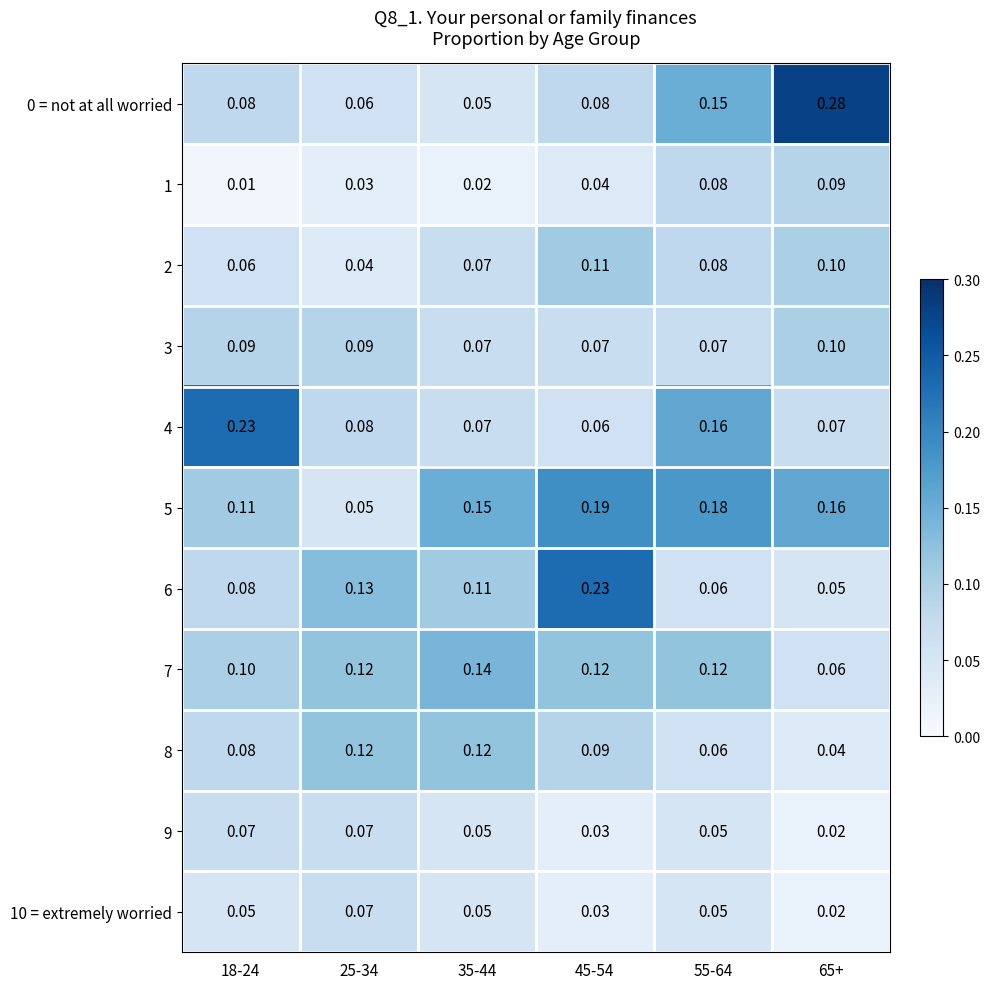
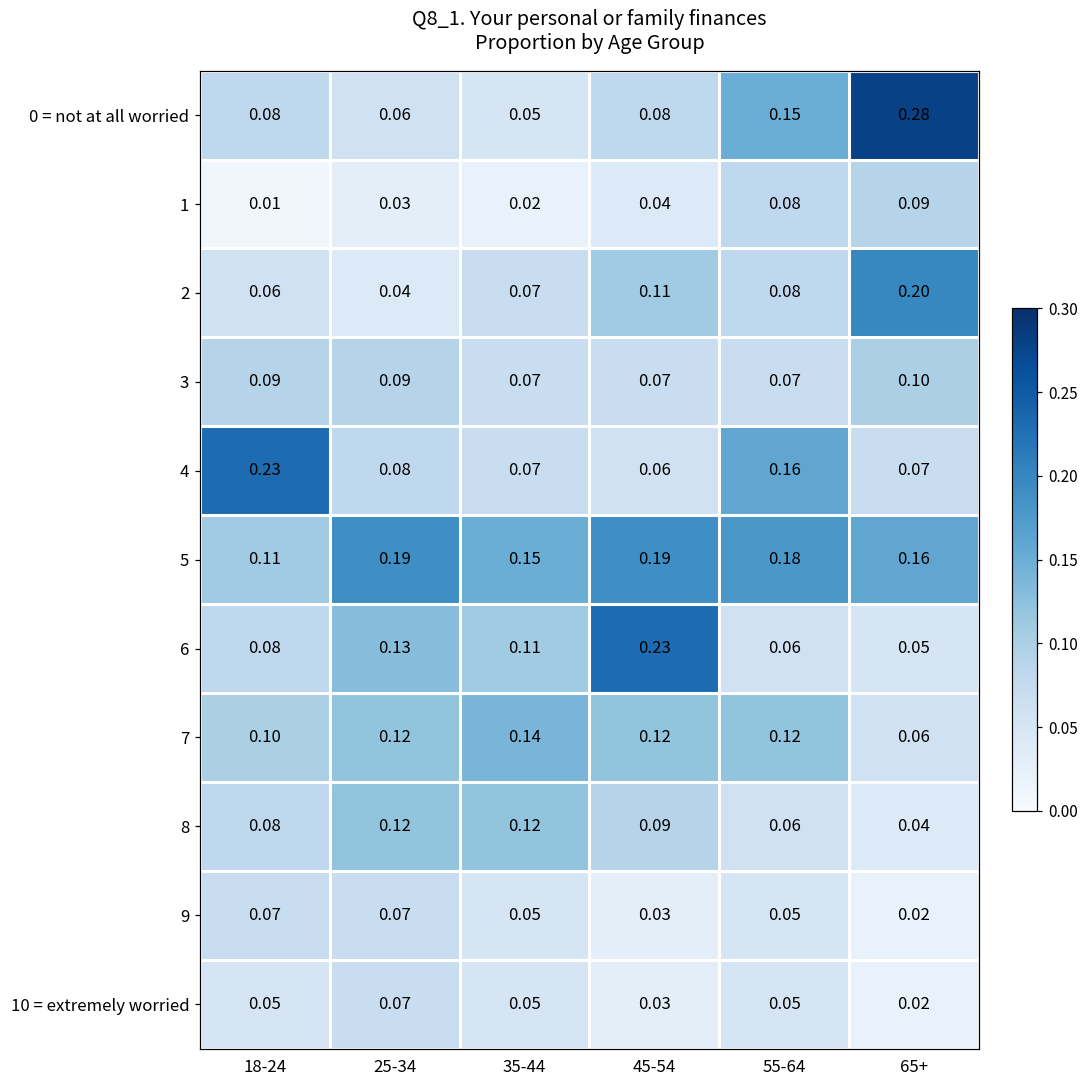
2, 65+: 0.10 -> 0.20
5, 25-34: 0.05 -> 0.19
